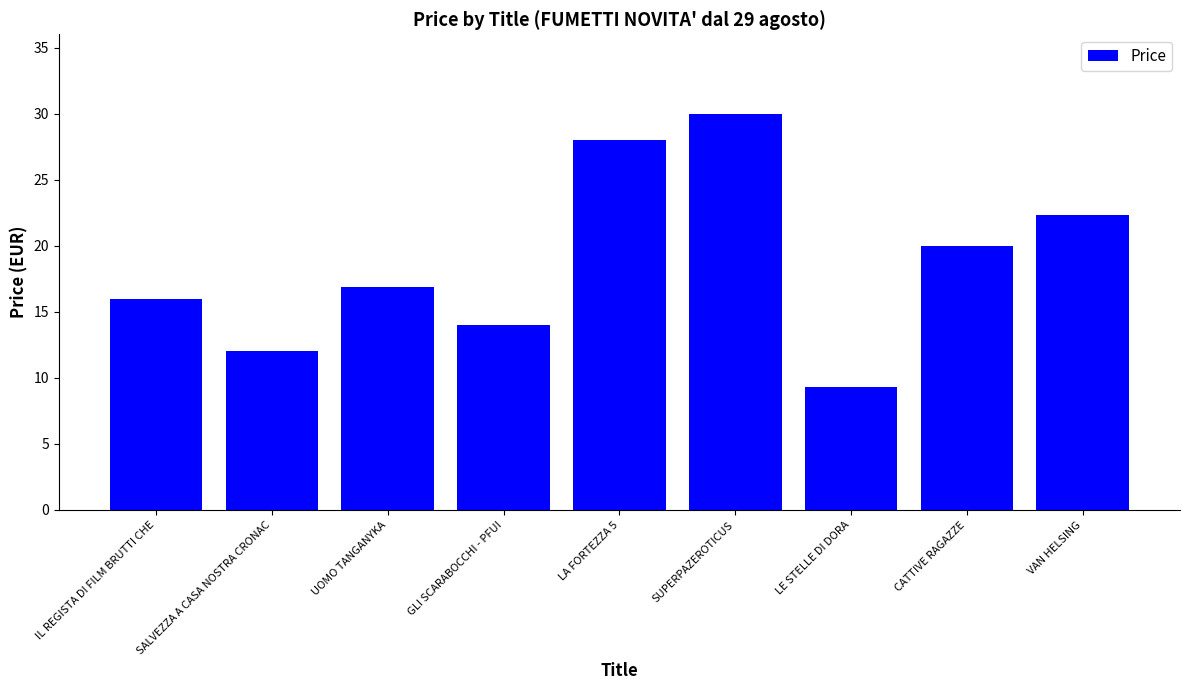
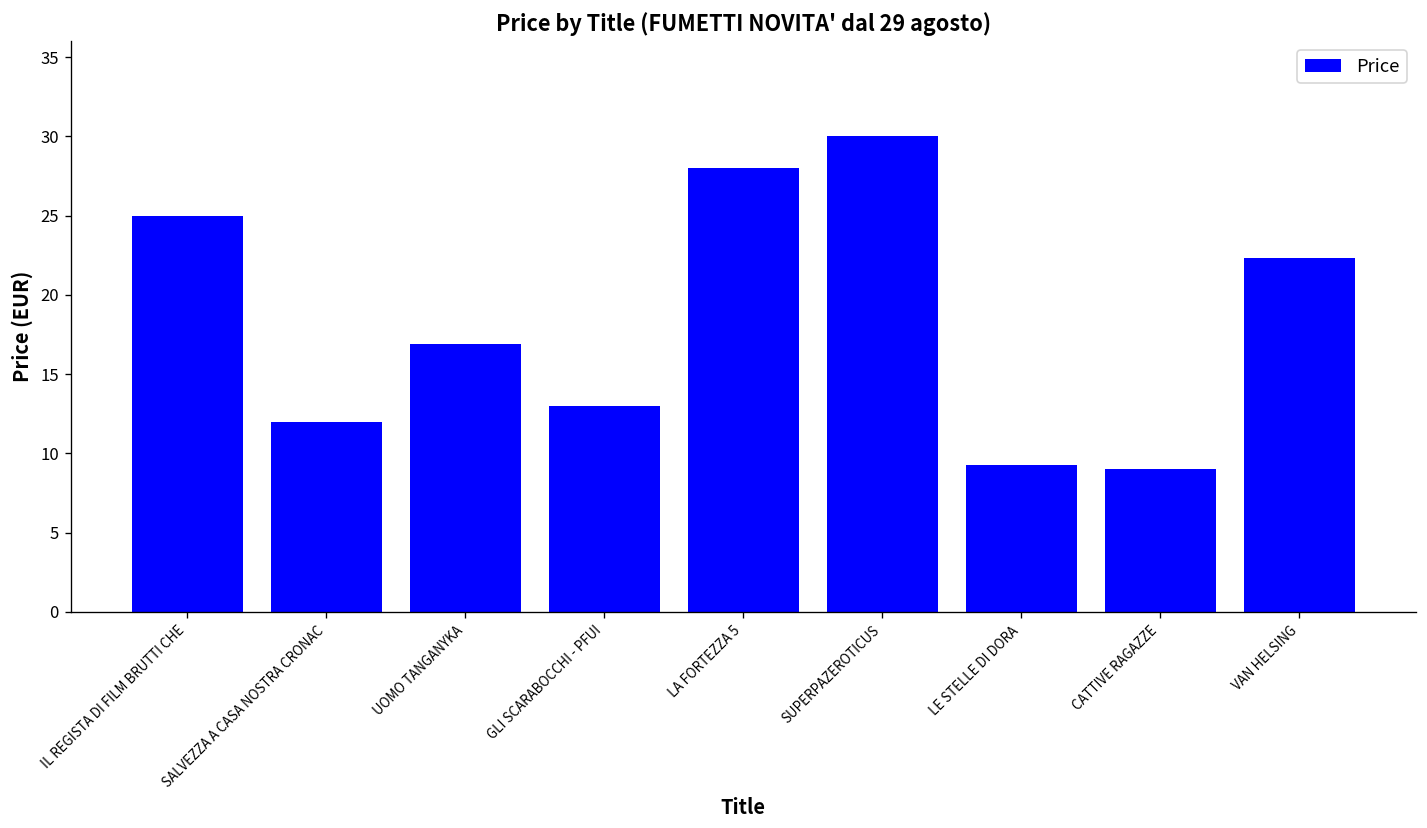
IL REGISTA DI FILM BRUTTI CHE: 16 -> 25
GLI SCARABOCCHI - PFUI: 14 -> 13
CATTIVE RAGAZZE: 20 -> 9
